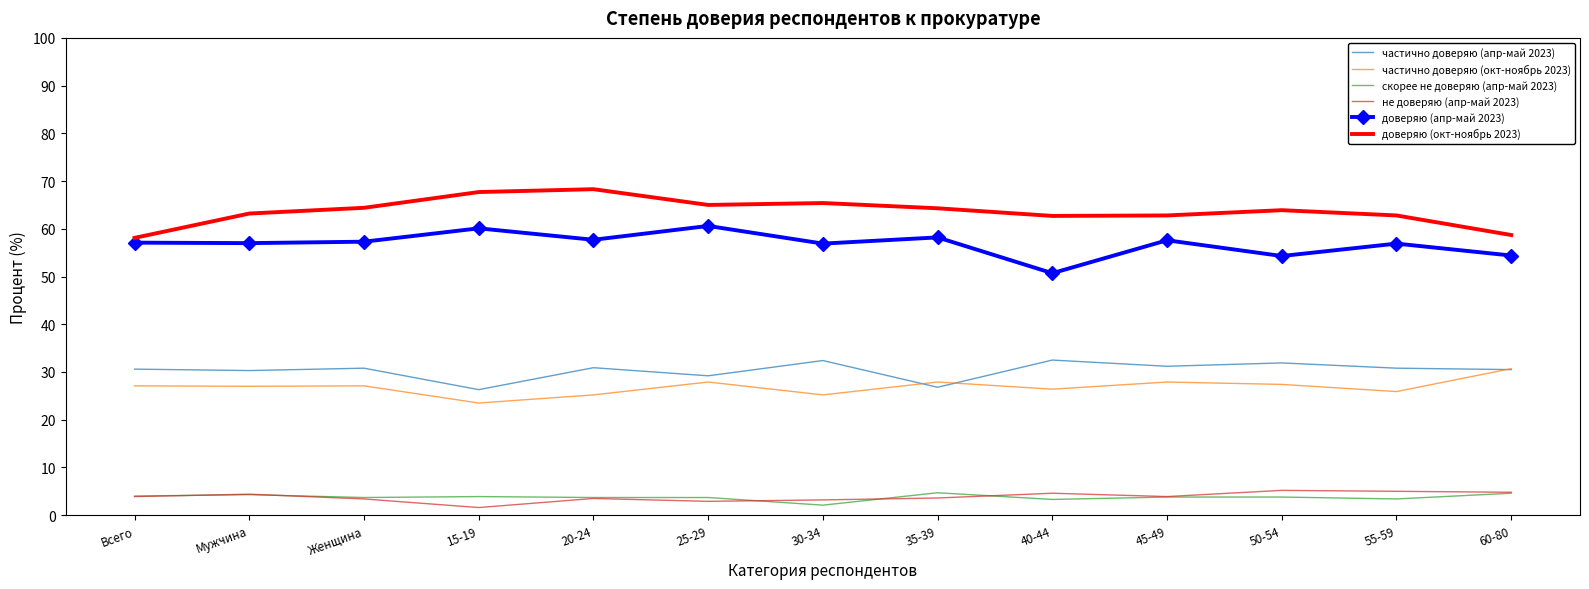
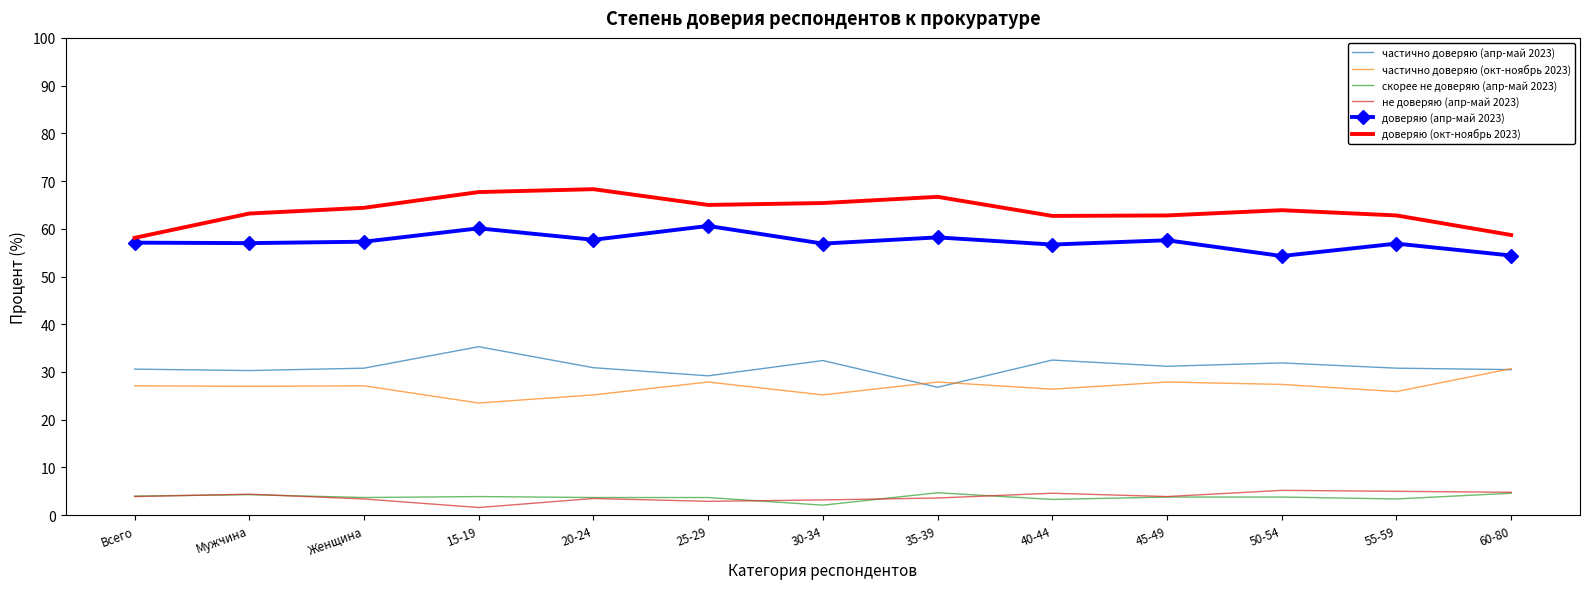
частично доверяю (апр-май 2023), 15-19: 26 -> 35
доверяю (окт-ноябрь 2023), 35-39: 64 -> 67
доверяю (апр-май 2023), 40-44: 51 -> 57
